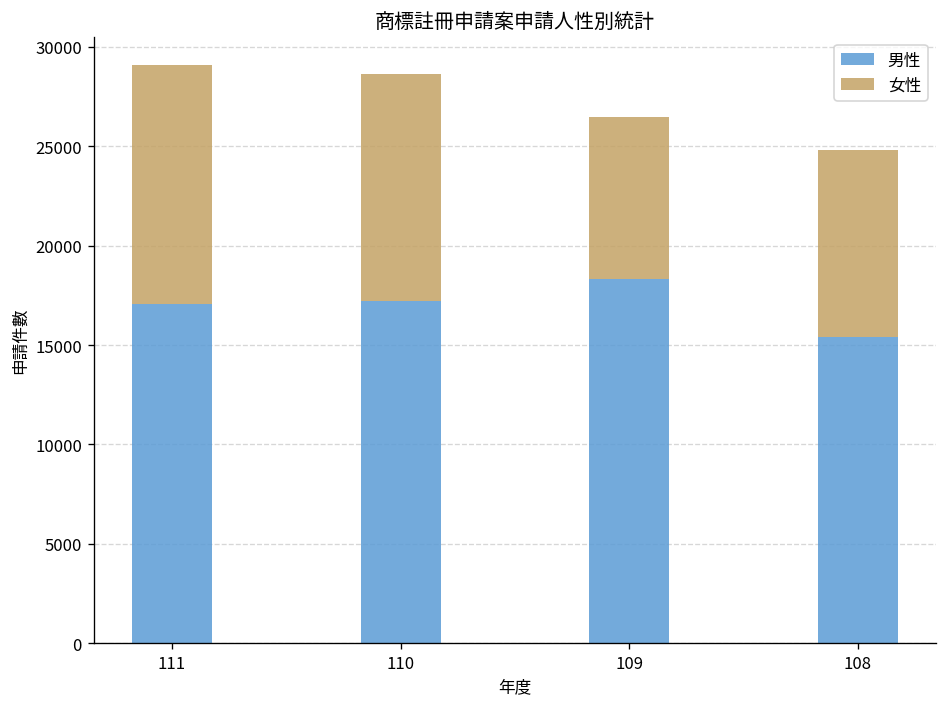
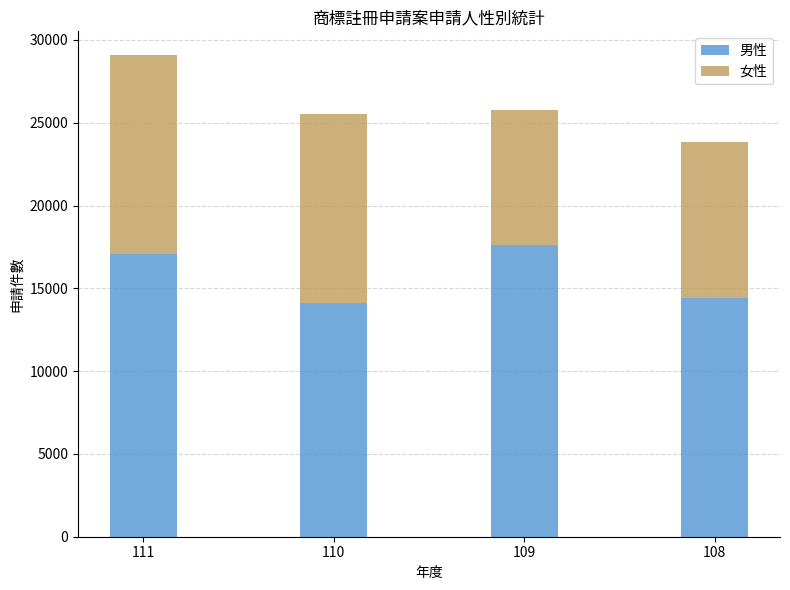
男性, 110: 17200 -> 14100
男性, 109: 18300 -> 17600
男性, 108: 15400 -> 14400
